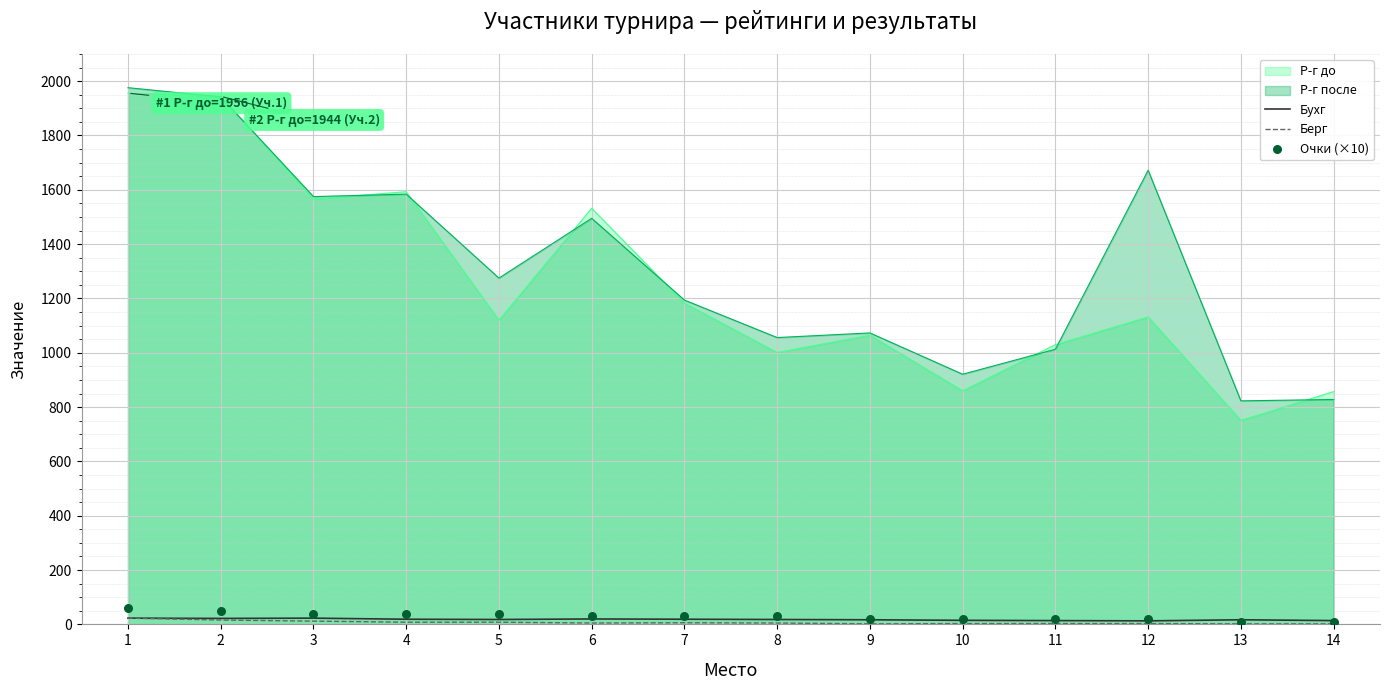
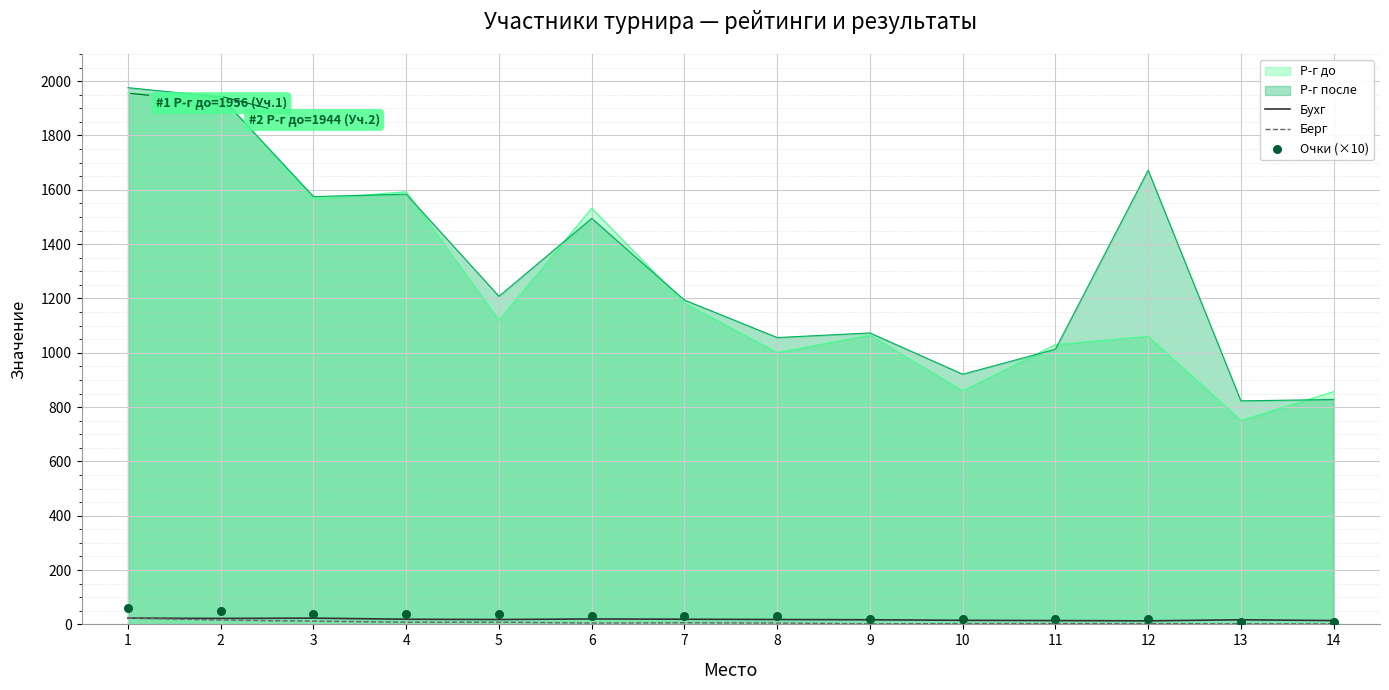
Р-г после, 5: 1280 -> 1210
Р-г до, 12: 1130 -> 1060
